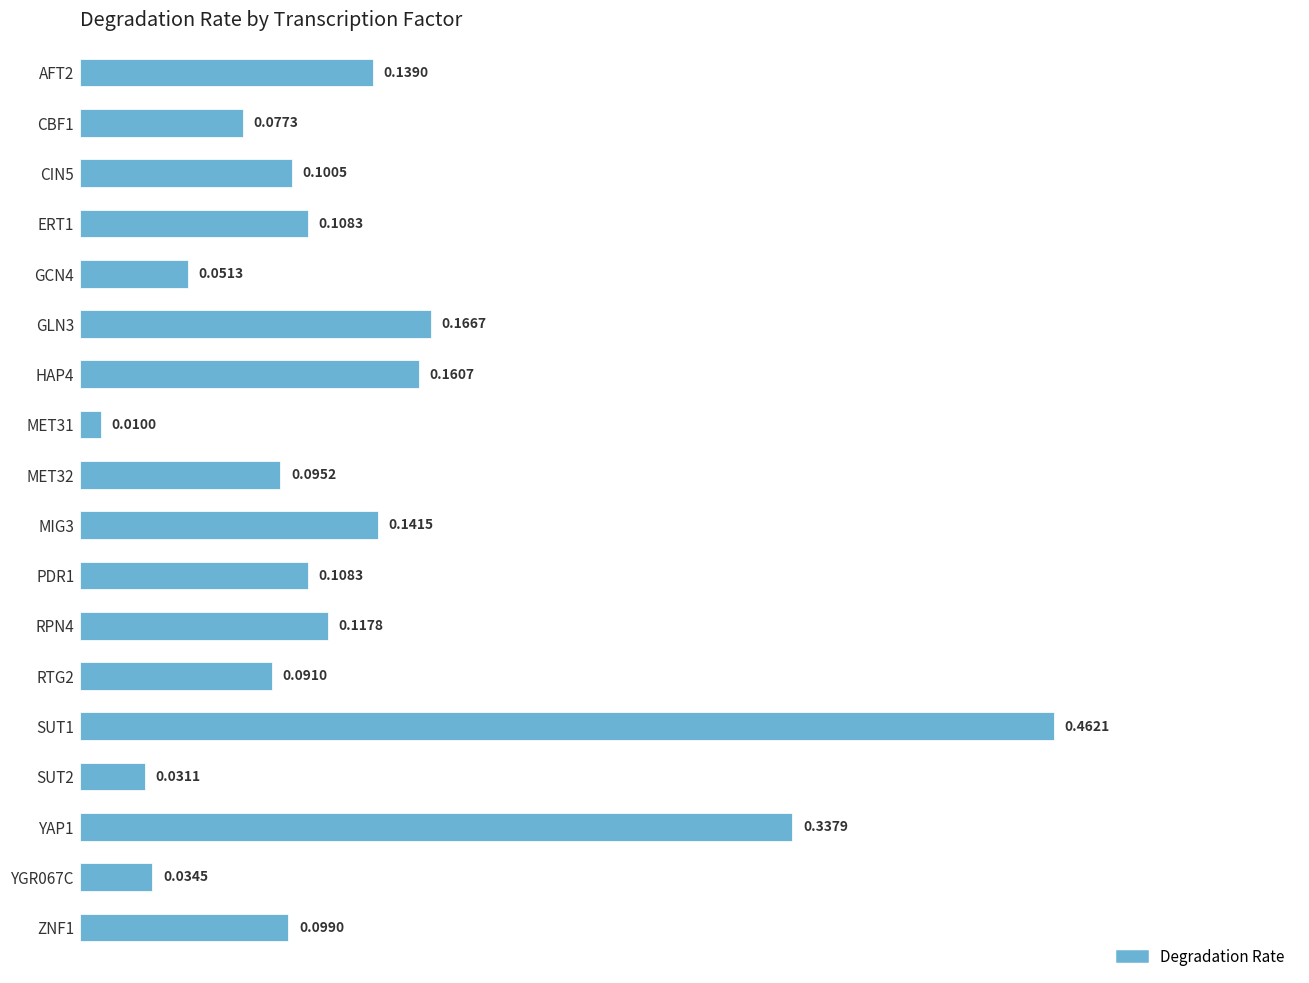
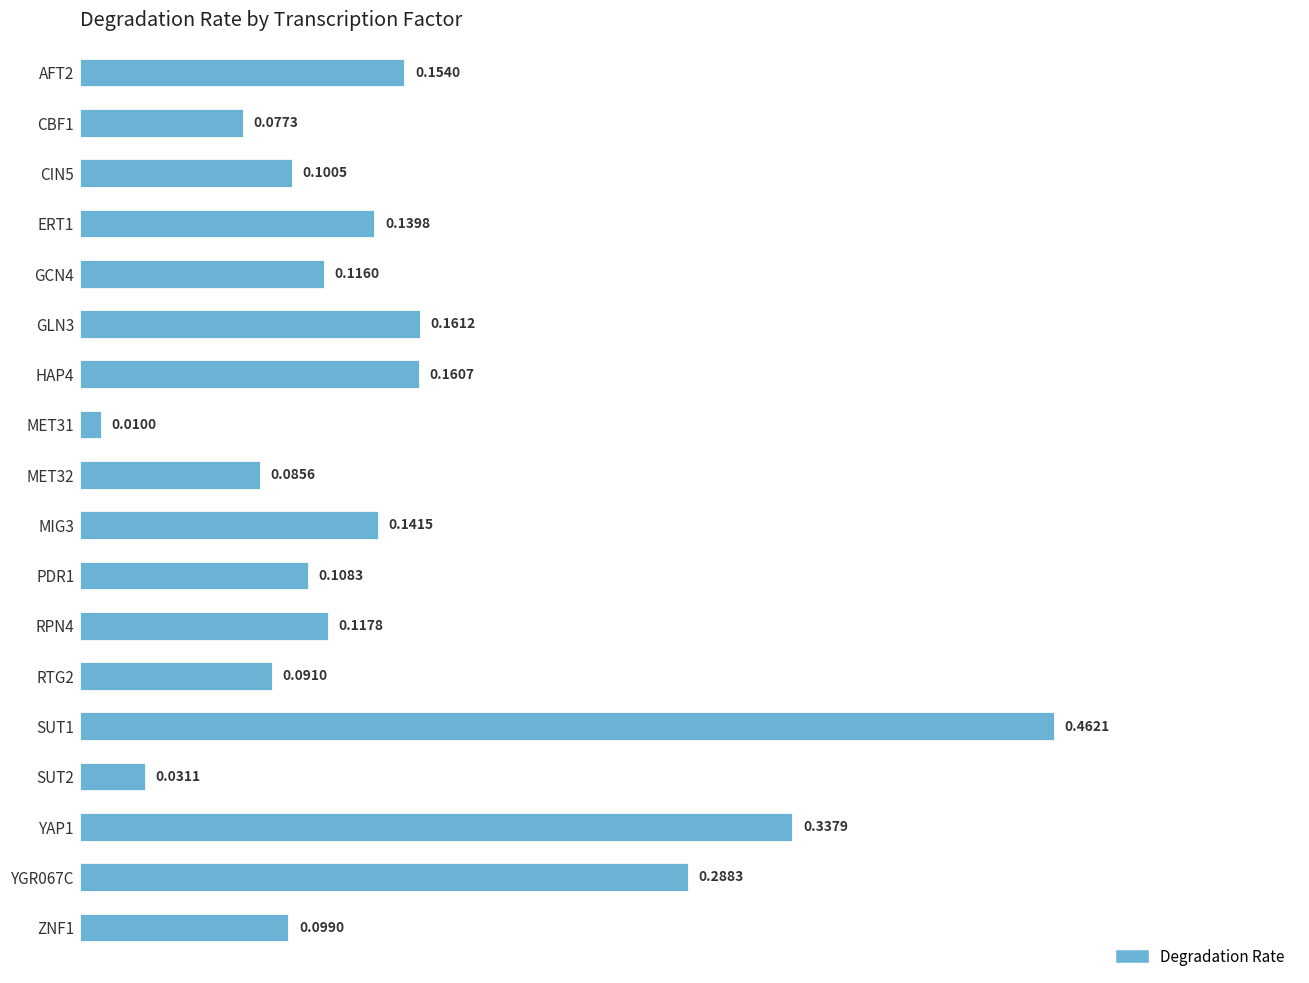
AFT2: 0.1390 -> 0.1540
ERT1: 0.1083 -> 0.1398
GCN4: 0.0513 -> 0.1160
GLN3: 0.1667 -> 0.1612
MET32: 0.0952 -> 0.0856
YGR067C: 0.0345 -> 0.2883
